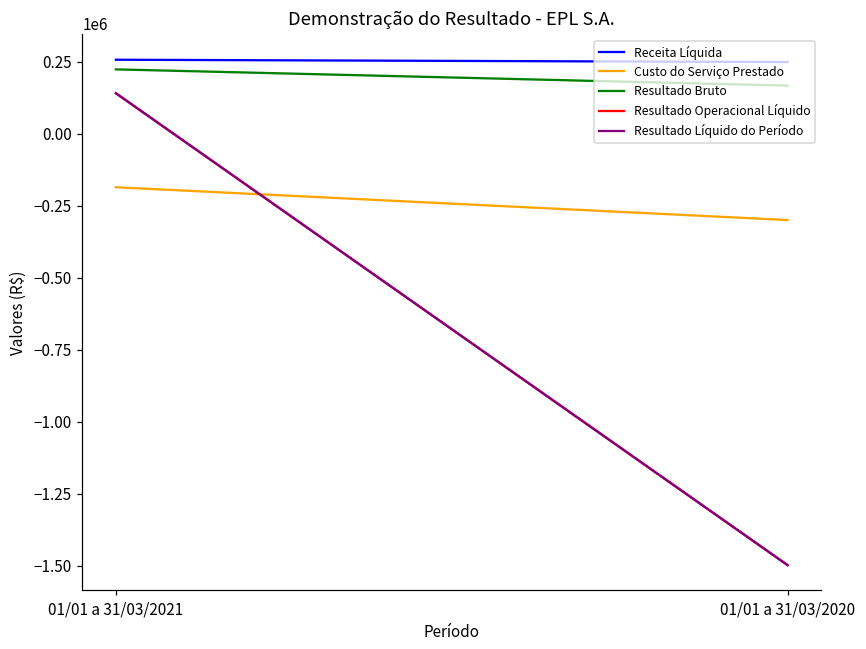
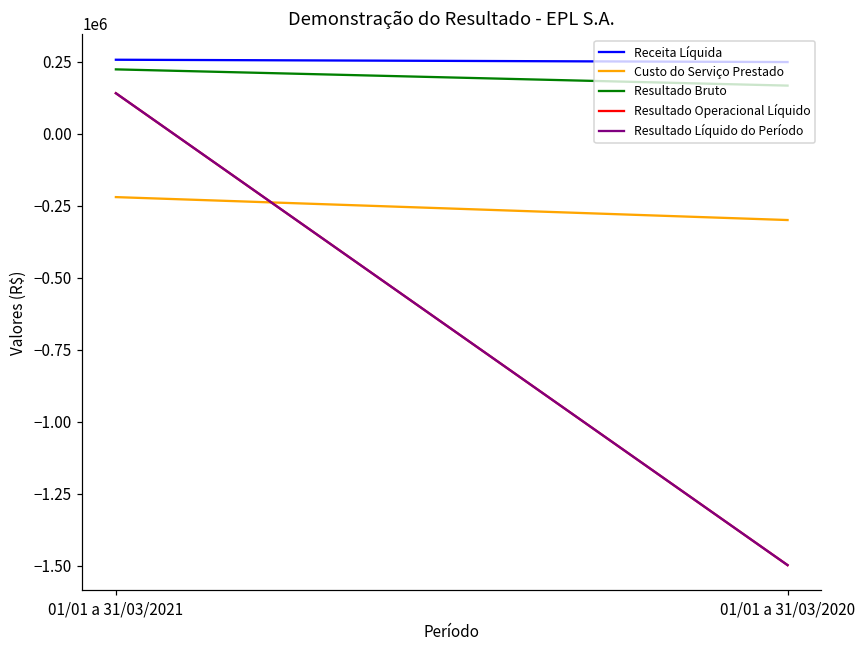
Custo do Serviço Prestado, 01/01 a 31/03/2021: -190000 -> -220000
